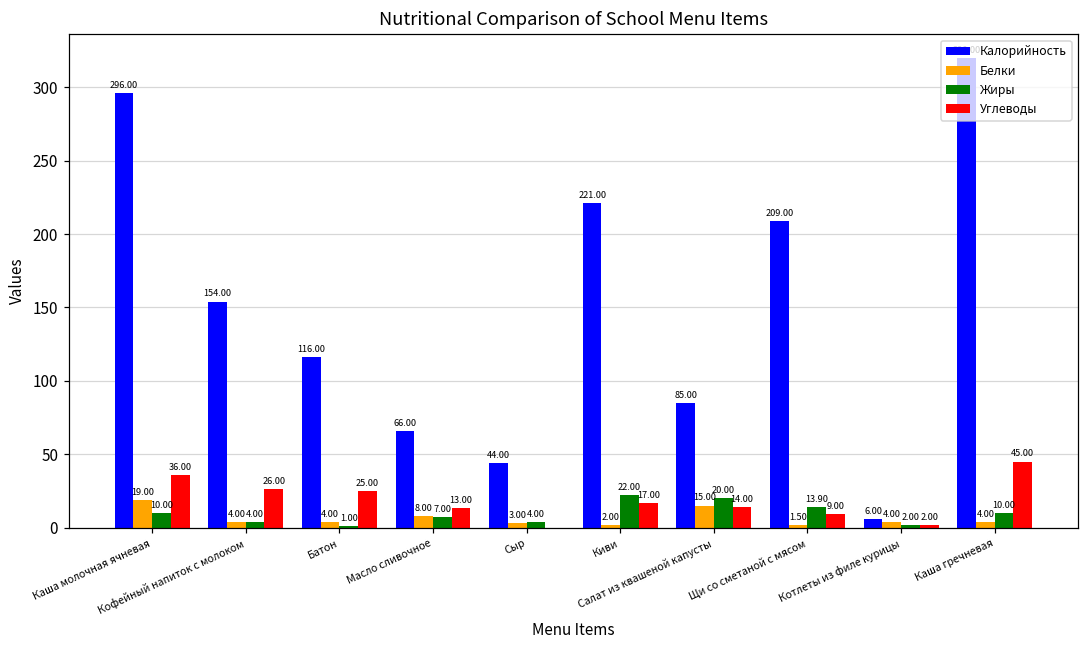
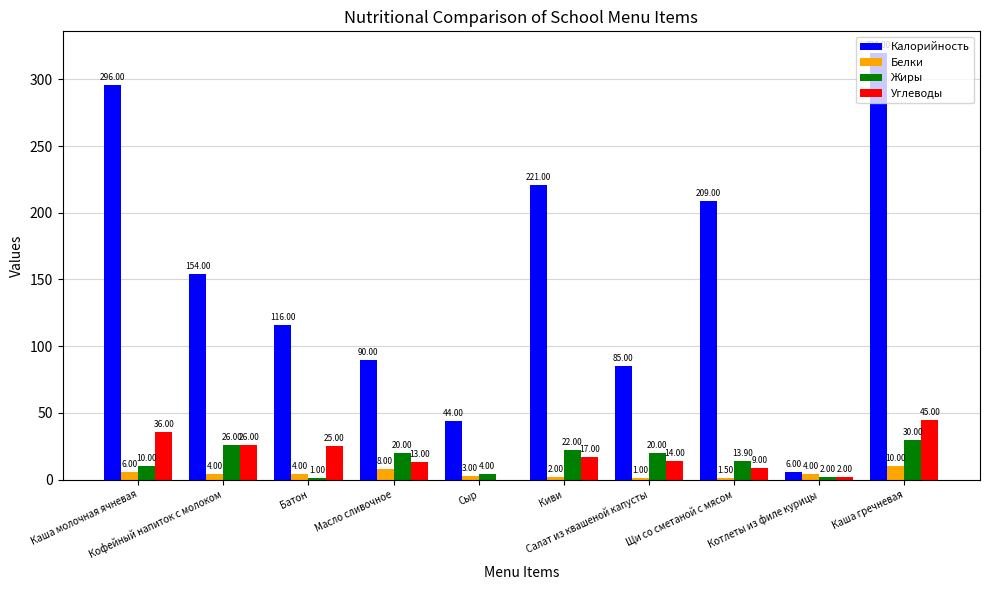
Белки, Каша молочная ячневая: 19.00 -> 6.00
Жиры, Кофейный напиток с молоком: 4.00 -> 26.00
Калорийность, Масло сливочное: 66.00 -> 90.00
Жиры, Масло сливочное: 7.00 -> 20.00
Белки, Салат из квашеной капусты: 15.00 -> 1.00
Белки, Каша гречневая: 4.00 -> 10.00
Жиры, Каша гречневая: 10.00 -> 30.00
